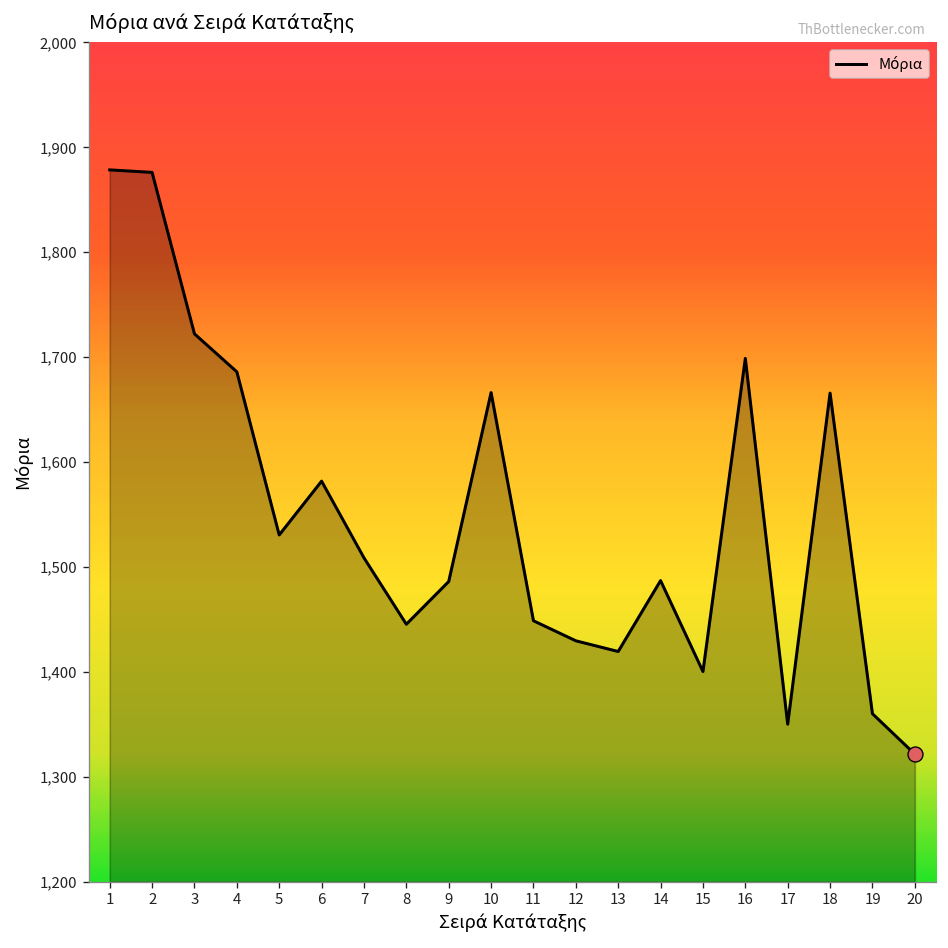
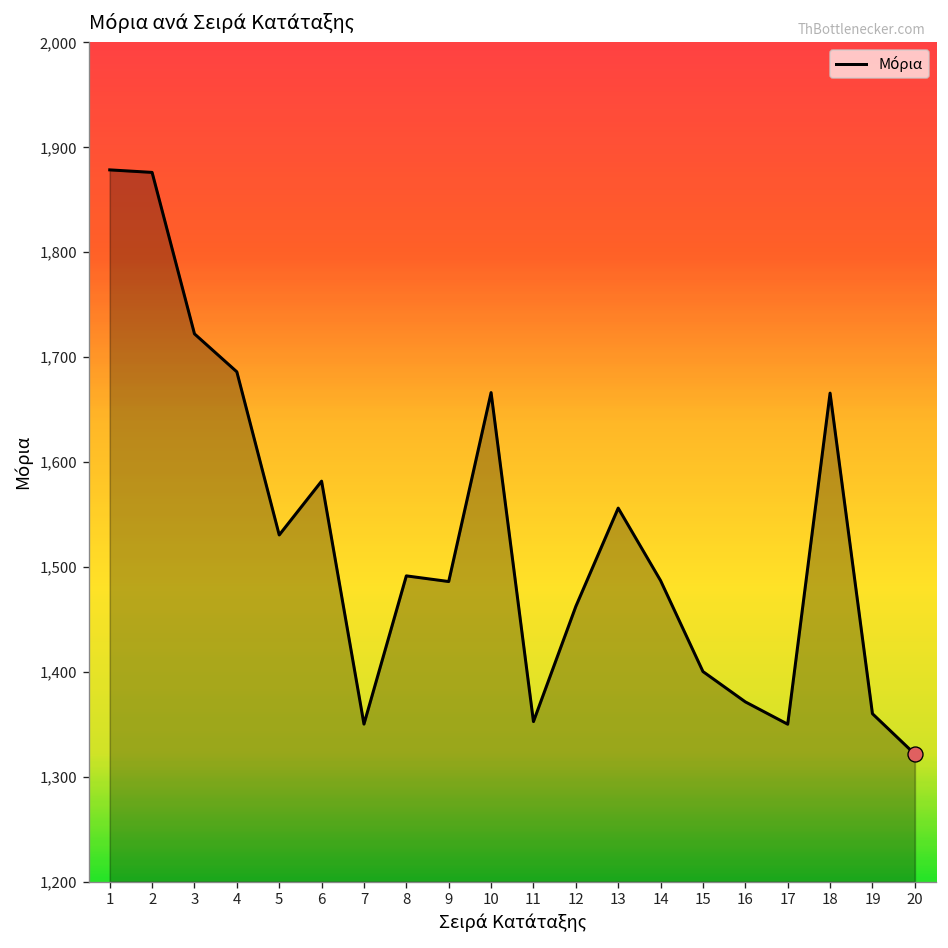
Μόρια, 7: 1,510 -> 1,350
Μόρια, 8: 1,450 -> 1,490
Μόρια, 11: 1,450 -> 1,350
Μόρια, 12: 1,430 -> 1,460
Μόρια, 13: 1,420 -> 1,560
Μόρια, 16: 1,700 -> 1,370
